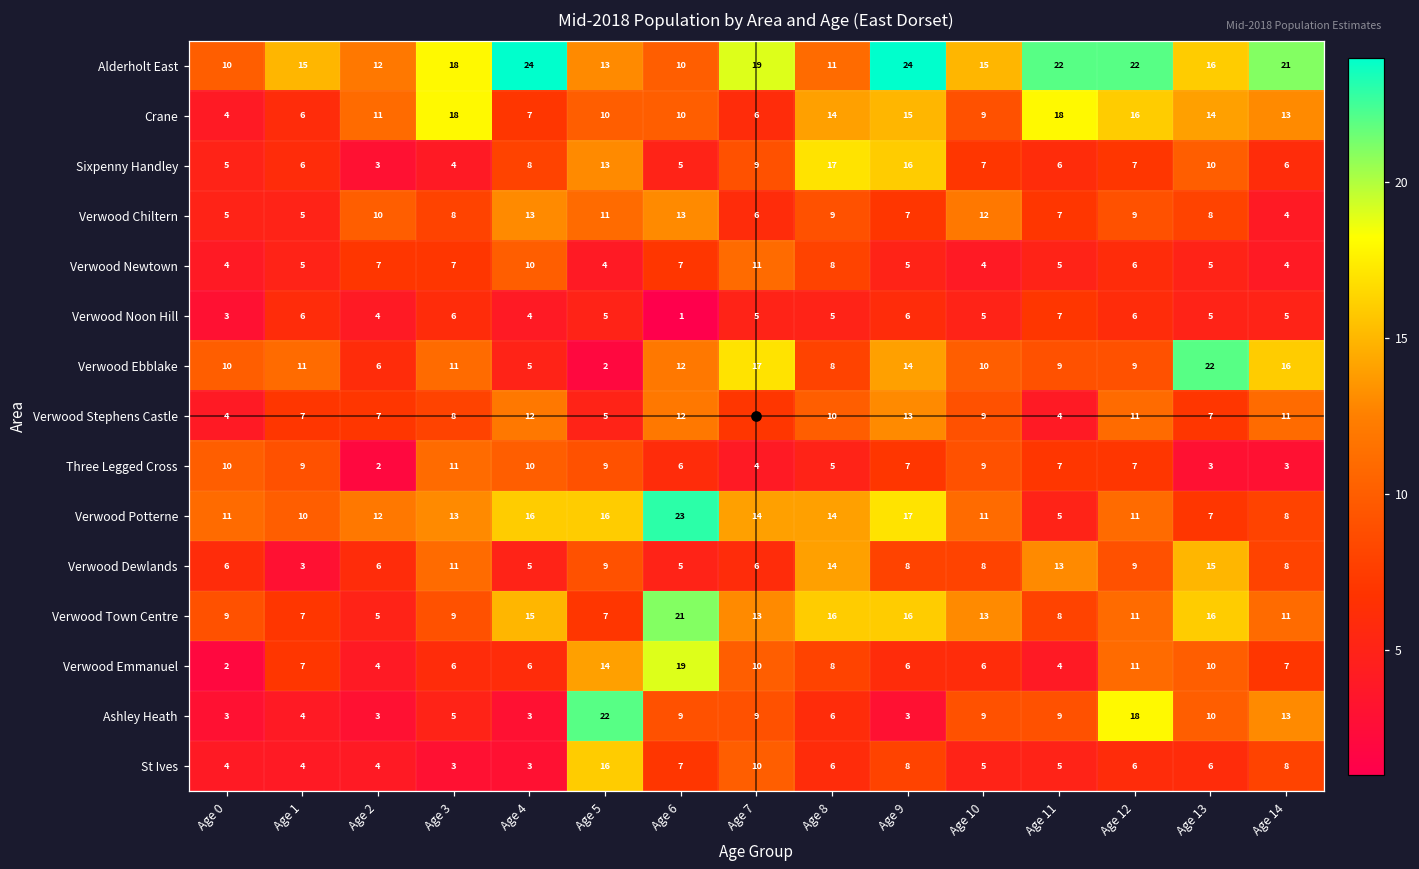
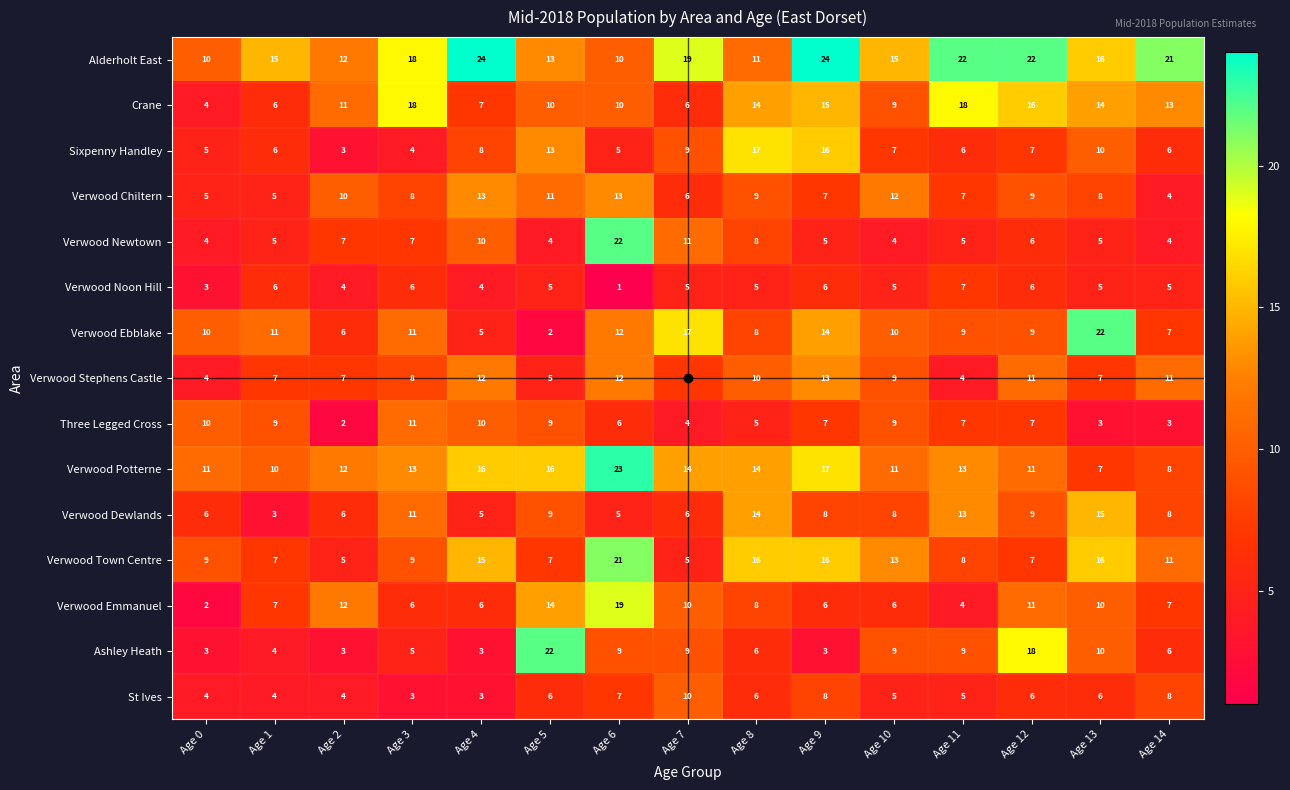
Verwood Newtown, Age 6: 7 -> 22
Verwood Ebblake, Age 14: 16 -> 7
Verwood Potterne, Age 11: 5 -> 13
Verwood Town Centre, Age 7: 13 -> 5
Verwood Town Centre, Age 12: 11 -> 7
Verwood Emmanuel, Age 2: 4 -> 12
Ashley Heath, Age 14: 13 -> 6
St Ives, Age 5: 16 -> 6
